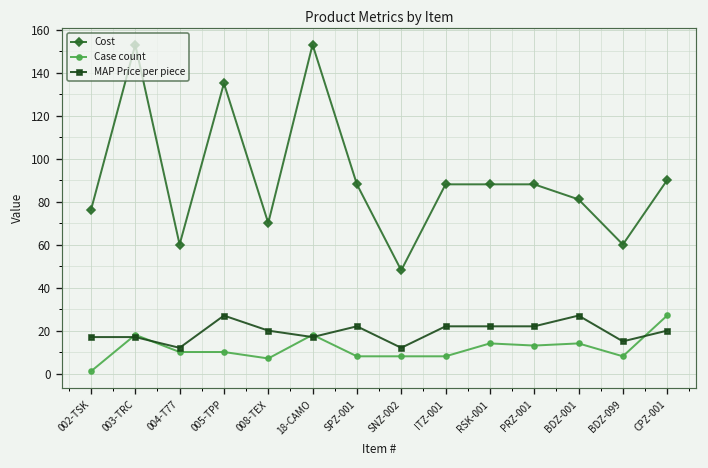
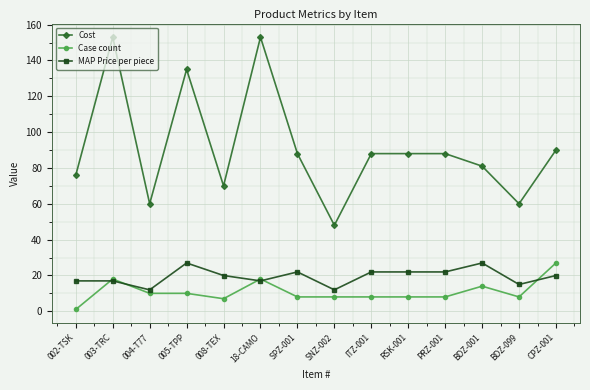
Case count, RSK-001: 14 -> 8
Case count, PRZ-001: 13 -> 8
